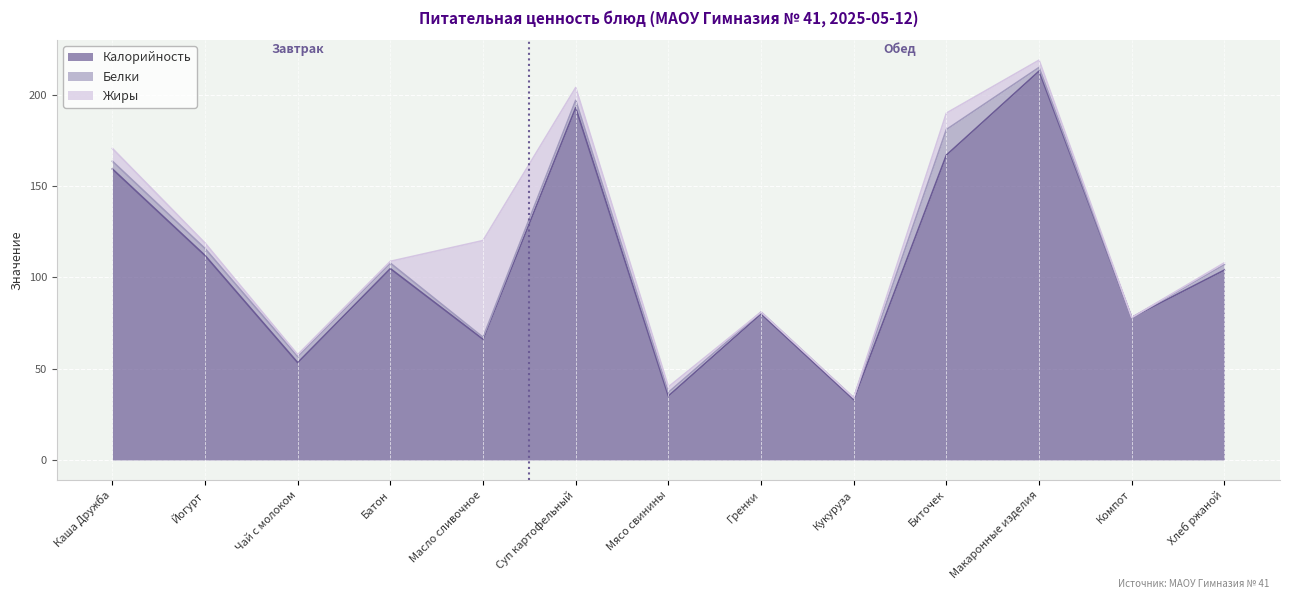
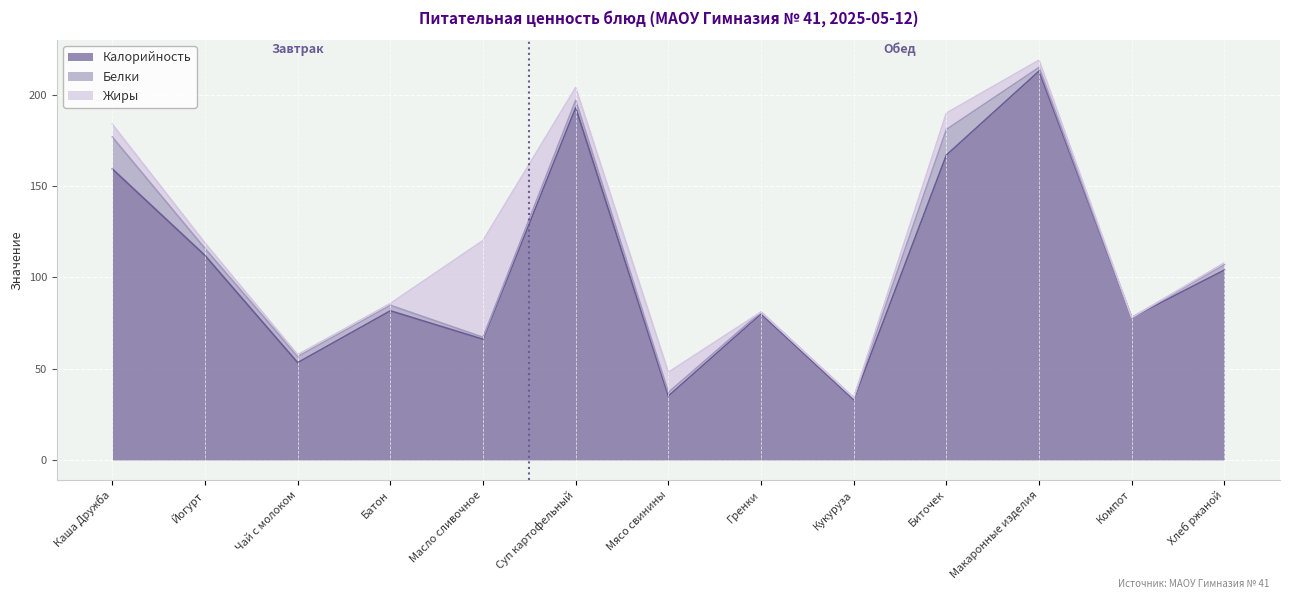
Белки, Каша Дружба: 4 -> 17
Калорийность, Батон: 105 -> 82
Жиры, Мясо свинины: 3 -> 11
